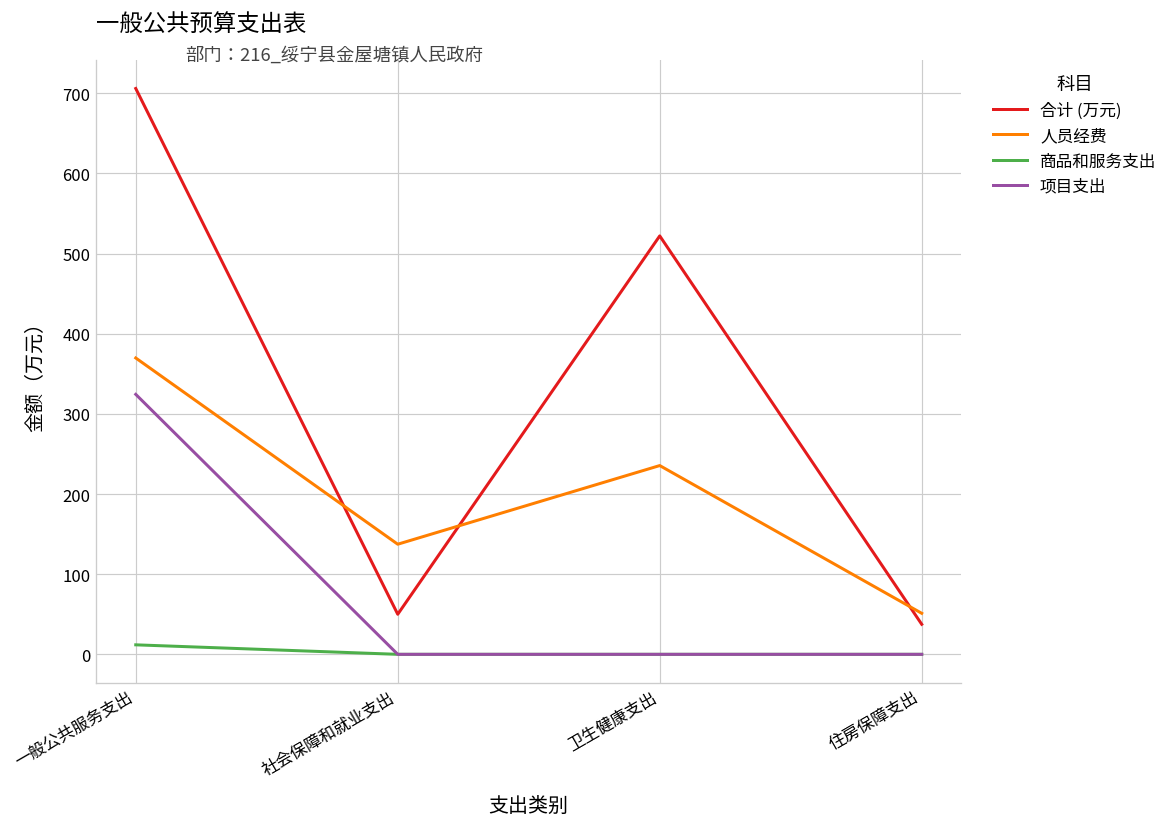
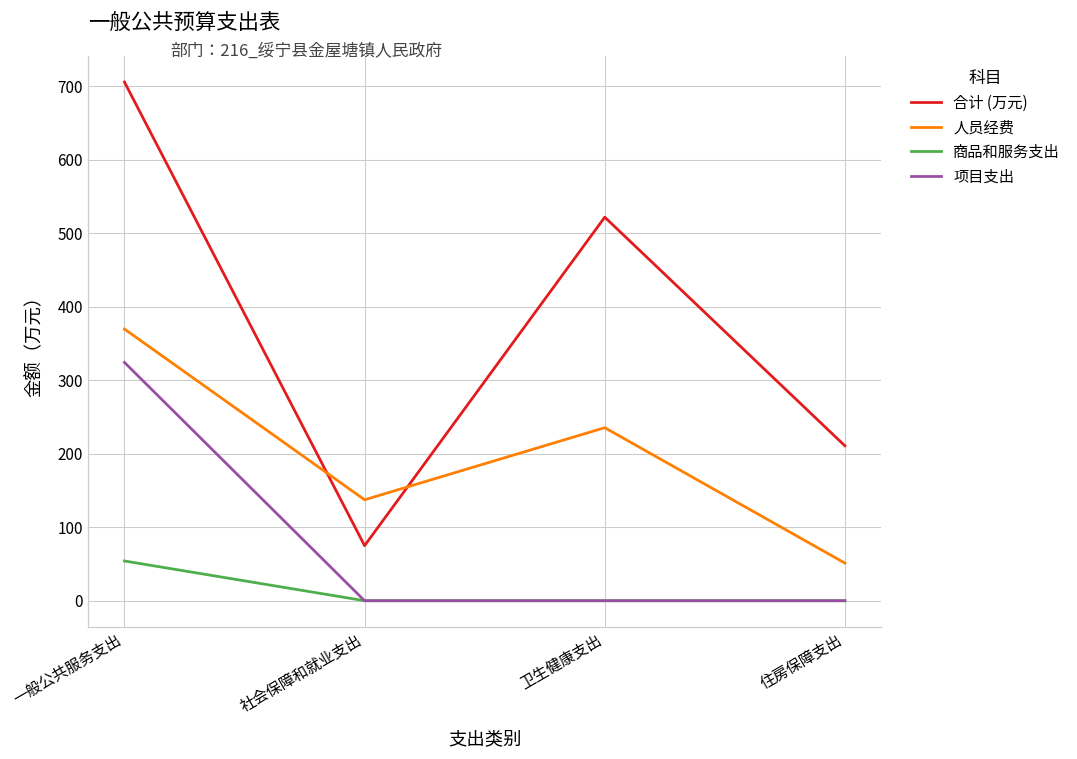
商品和服务支出, 一般公共服务支出: 10 -> 50
合计 (万元), 社会保障和就业支出: 50 -> 70
合计 (万元), 住房保障支出: 40 -> 210
